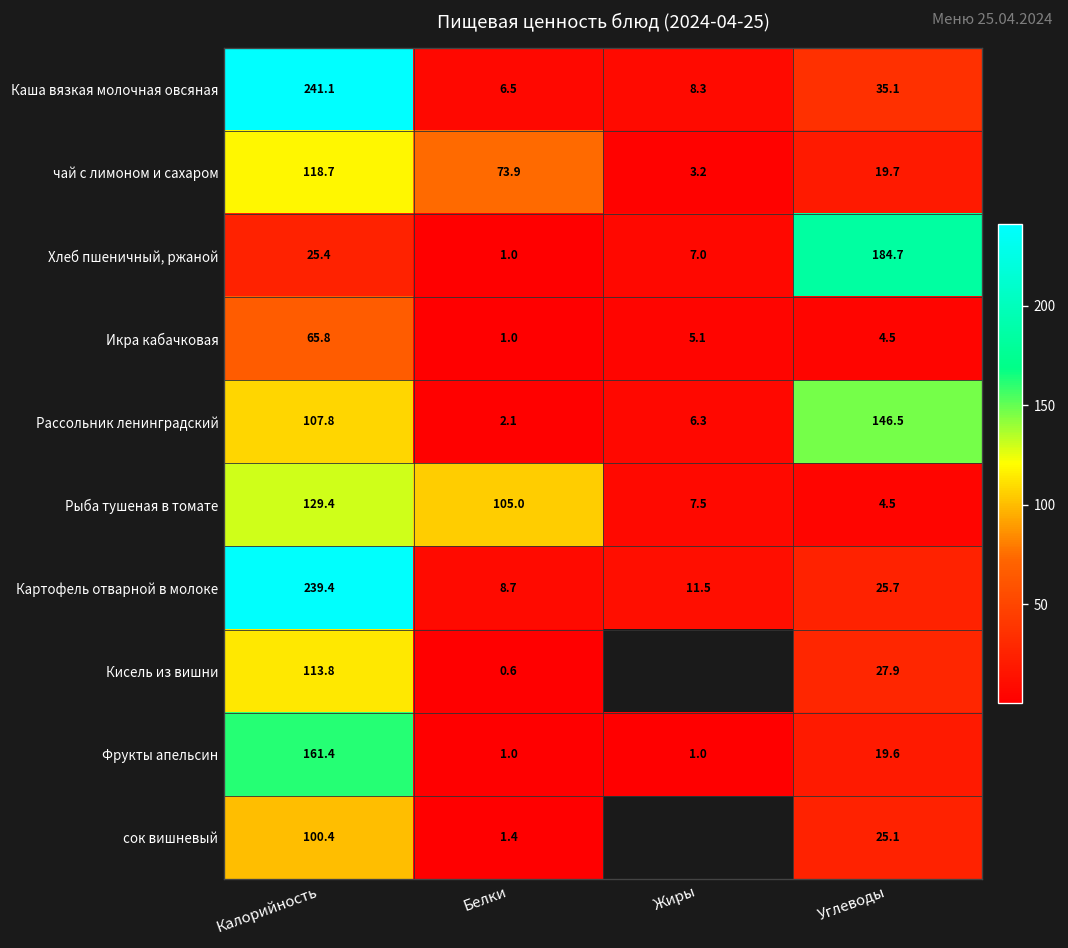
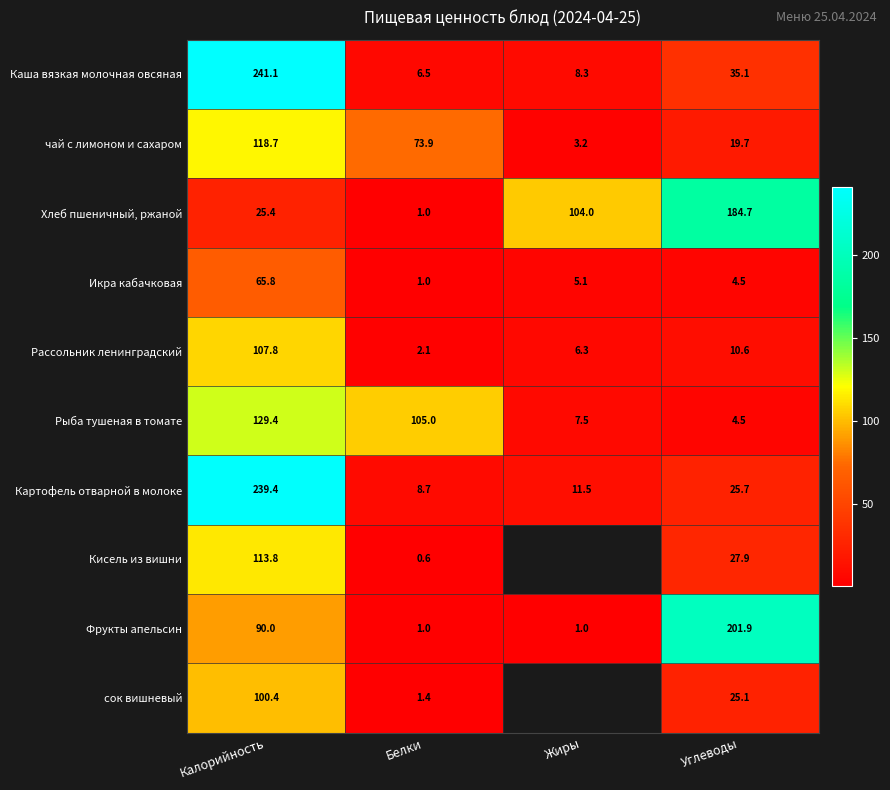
Хлеб пшеничный, ржаной, Жиры: 7.0 -> 104.0
Рассольник ленинградский, Углеводы: 146.5 -> 10.6
Фрукты апельсин, Калорийность: 161.4 -> 90.0
Фрукты апельсин, Углеводы: 19.6 -> 201.9
